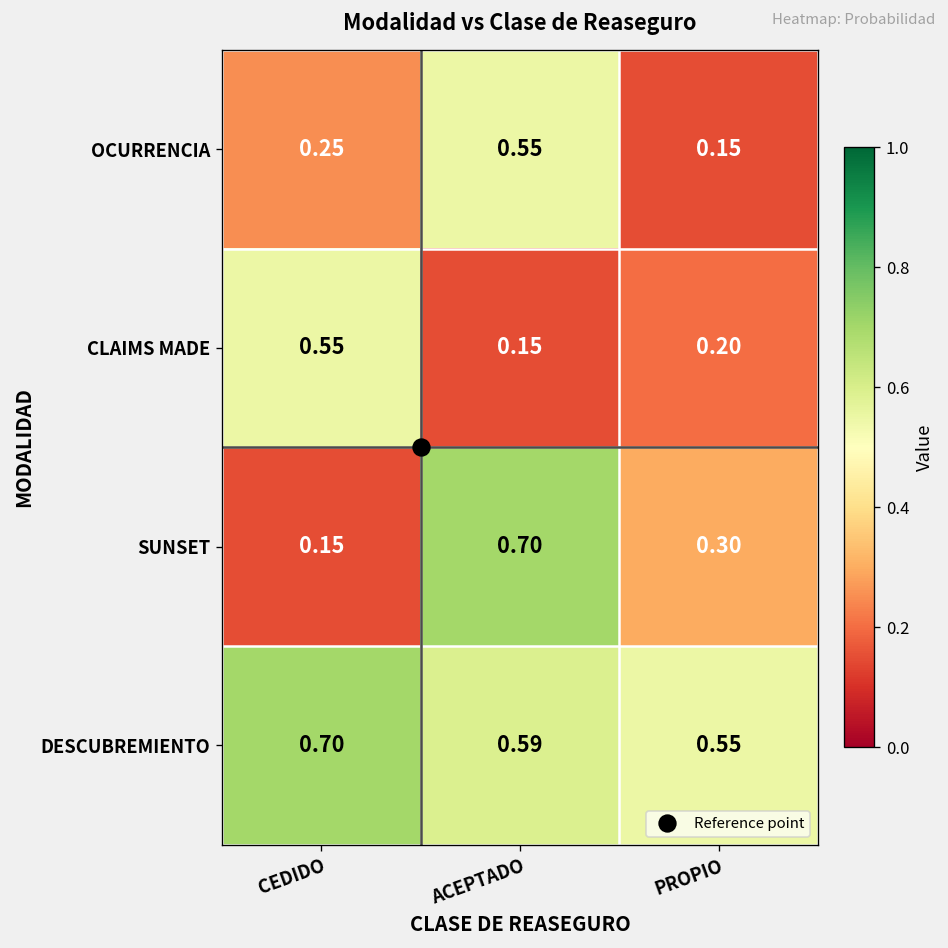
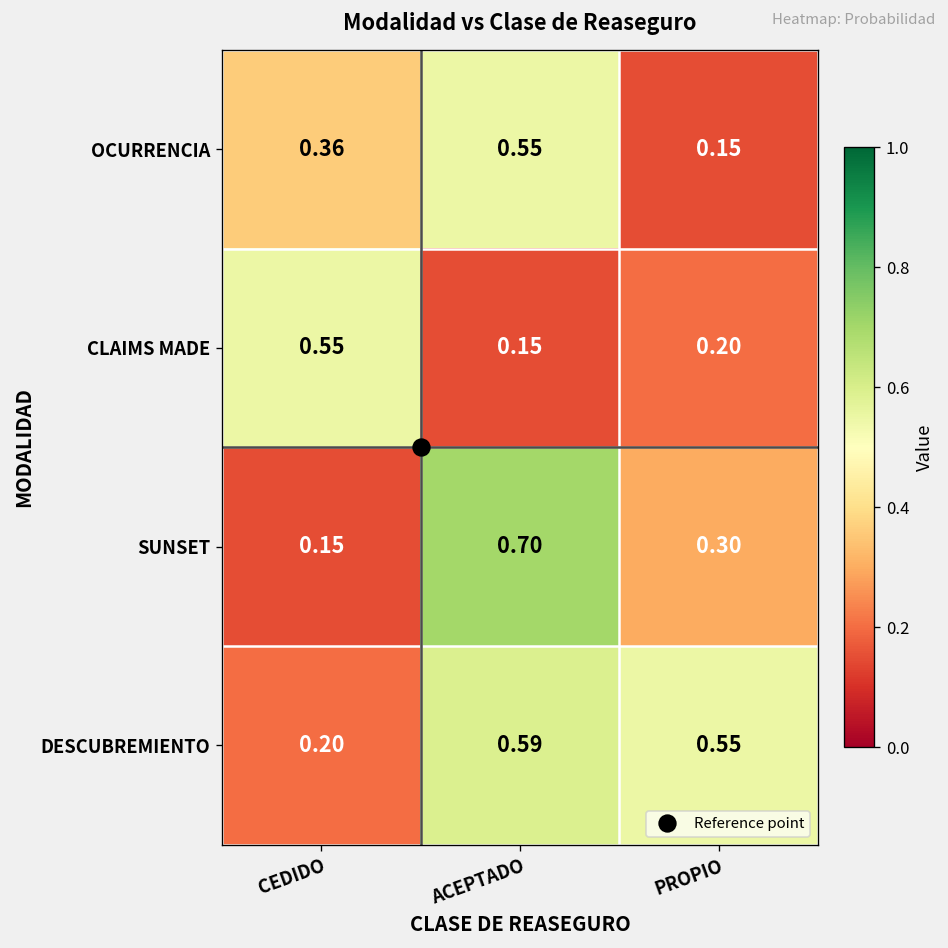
OCURRENCIA, CEDIDO: 0.25 -> 0.36
DESCUBREMIENTO, CEDIDO: 0.70 -> 0.20
